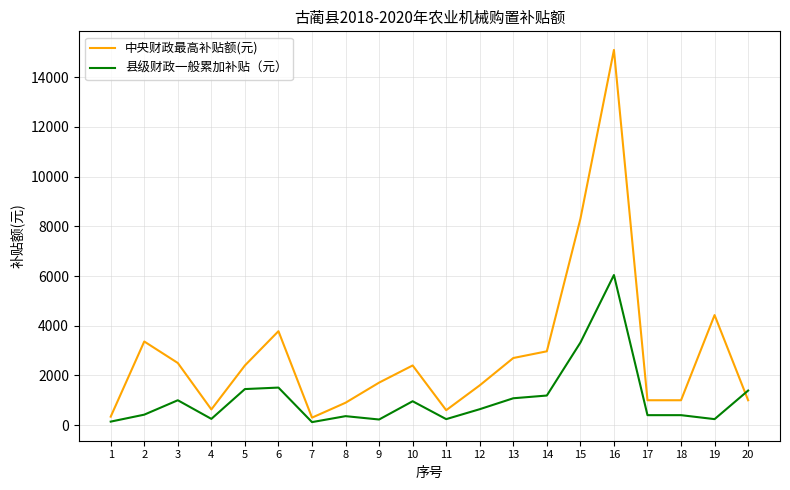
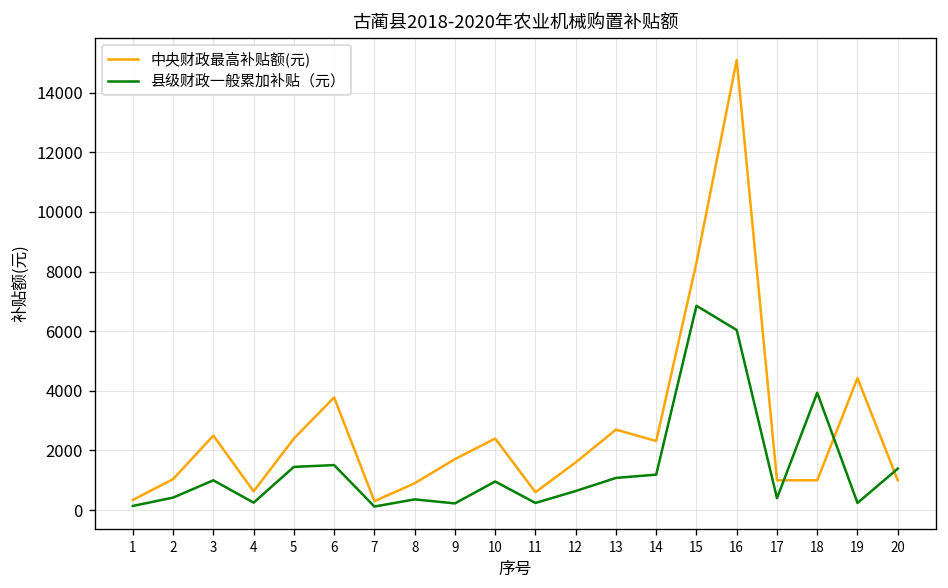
中央财政最高补贴额(元), 2: 3400 -> 1000
中央财政最高补贴额(元), 14: 3000 -> 2300
县级财政一般累加补贴（元）, 15: 3300 -> 6900
县级财政一般累加补贴（元）, 18: 400 -> 3900
